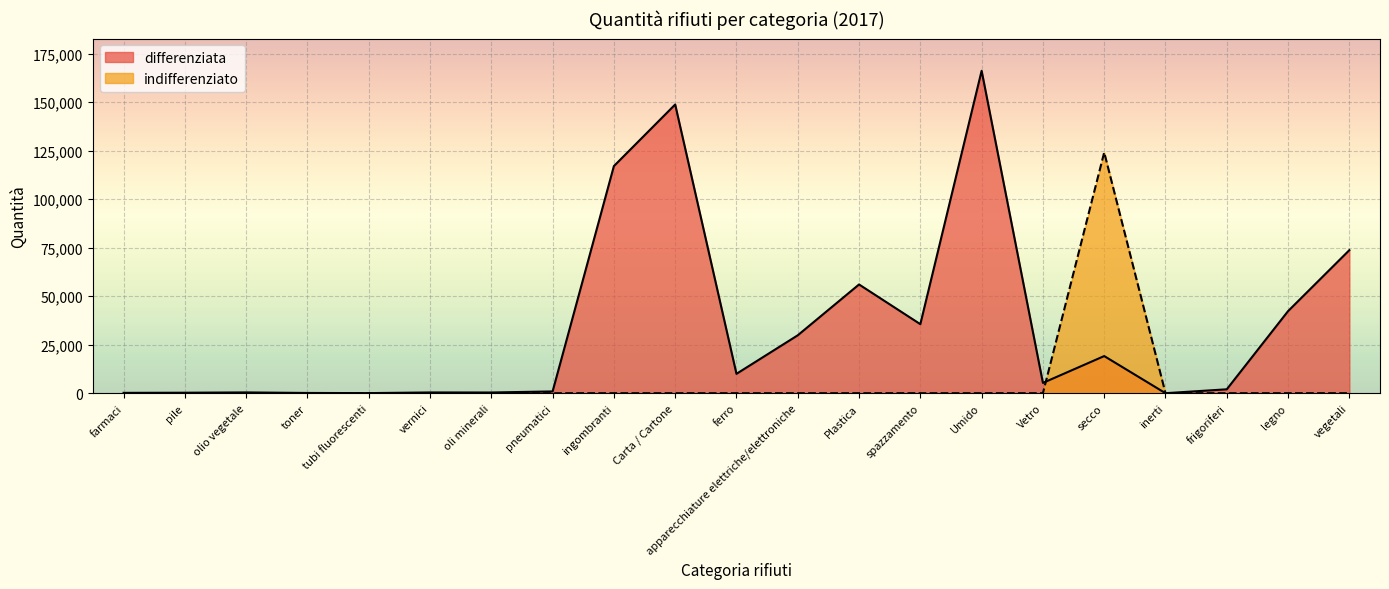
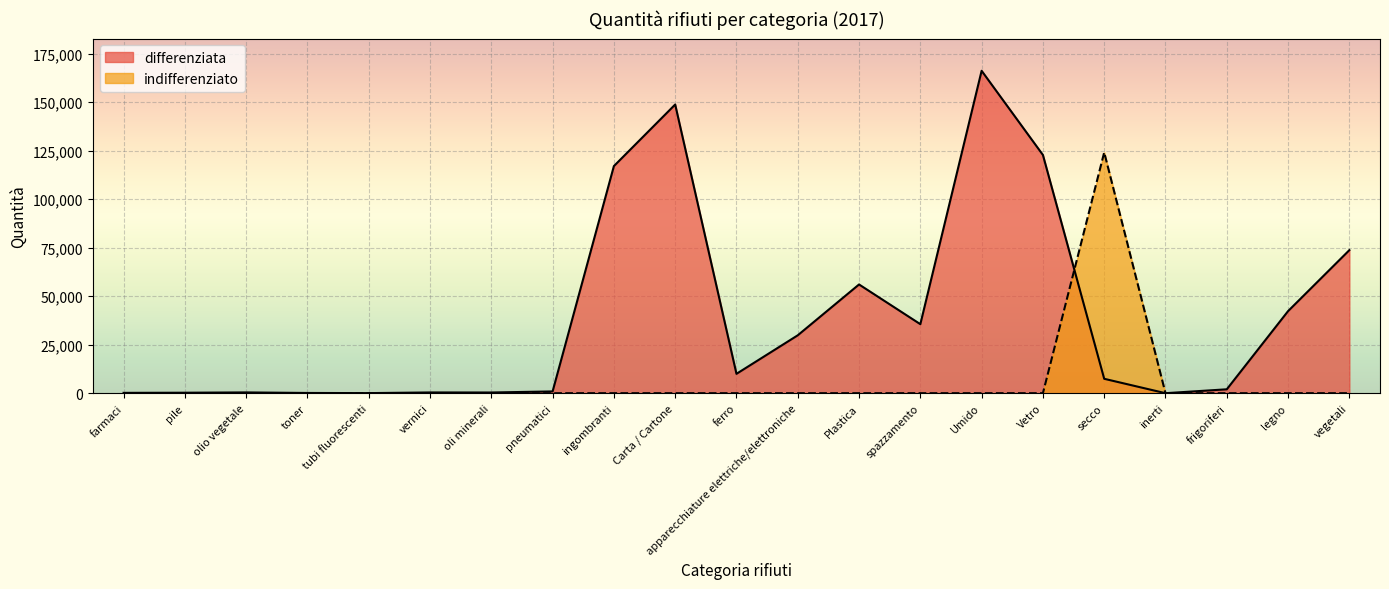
differenziata, Vetro: 5,000 -> 123,000
differenziata, secco: 19,000 -> 7,000
